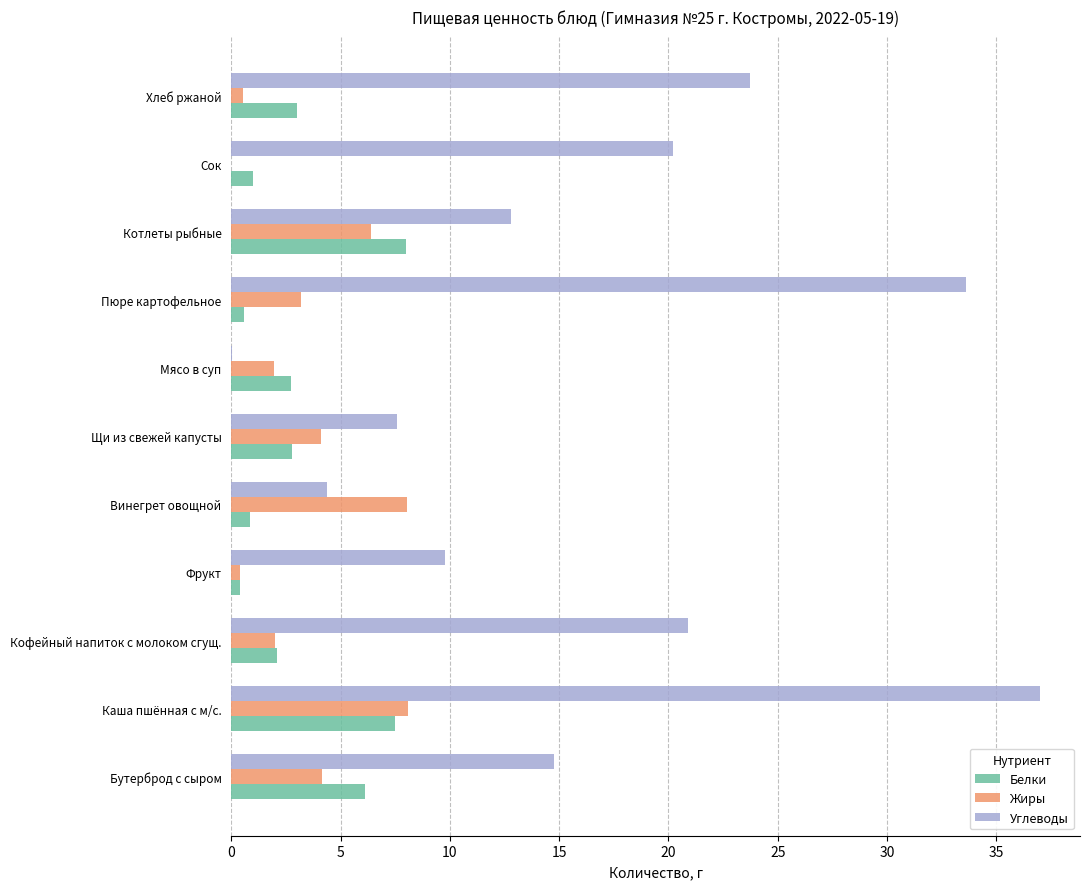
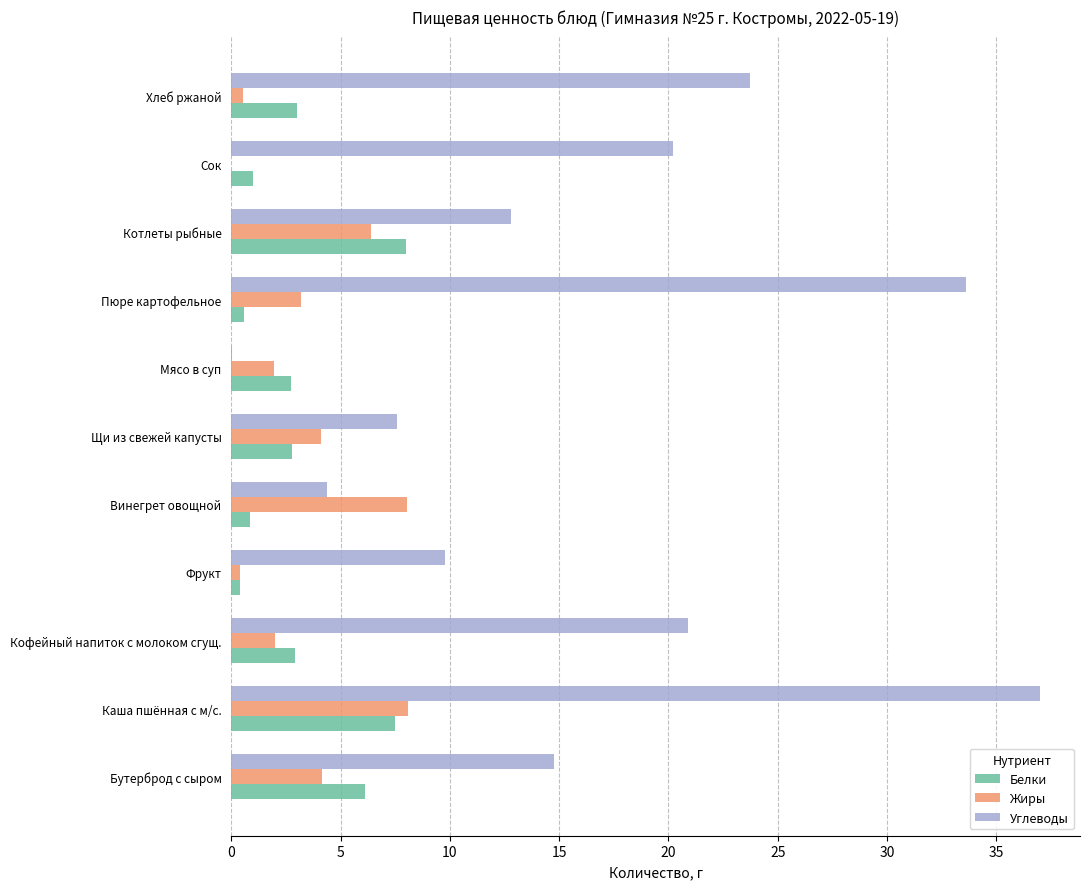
Белки, Кофейный напиток с молоком сгущ.: 2.1 -> 2.9
